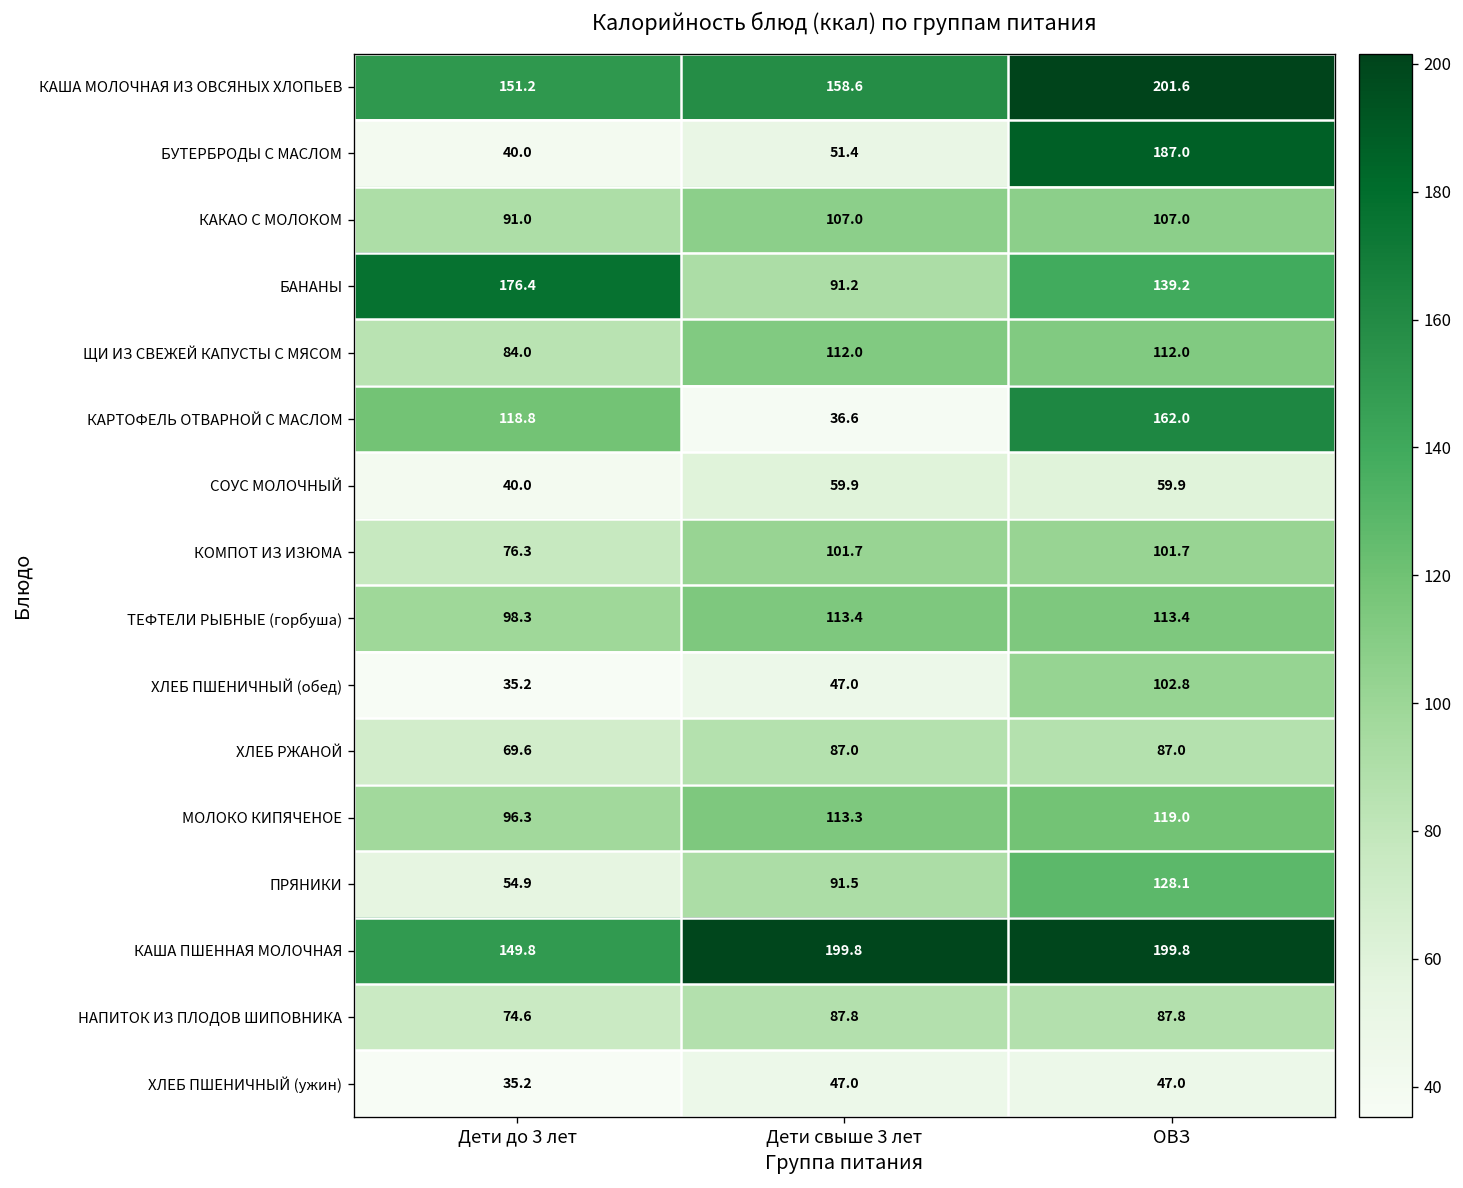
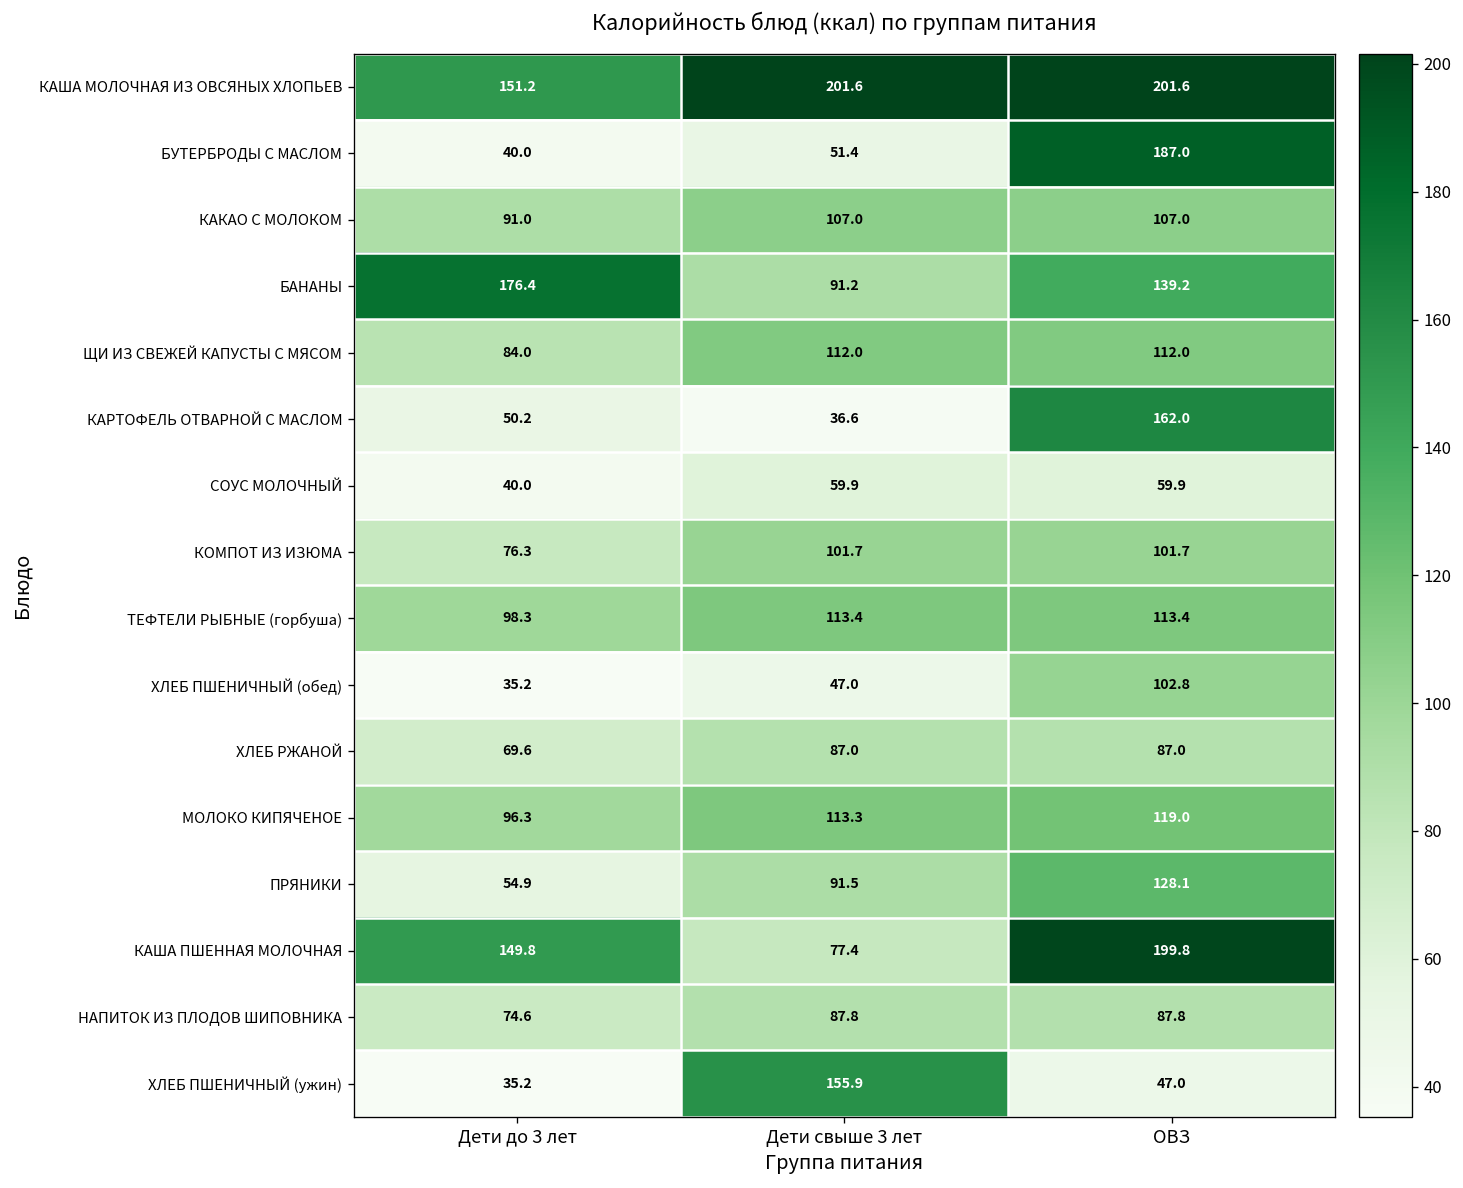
КАША МОЛОЧНАЯ ИЗ ОВСЯНЫХ ХЛОПЬЕВ, Дети свыше 3 лет: 158.6 -> 201.6
КАРТОФЕЛЬ ОТВАРНОЙ С МАСЛОМ, Дети до 3 лет: 118.8 -> 50.2
КАША ПШЕННАЯ МОЛОЧНАЯ, Дети свыше 3 лет: 199.8 -> 77.4
ХЛЕБ ПШЕНИЧНЫЙ (ужин), Дети свыше 3 лет: 47.0 -> 155.9
